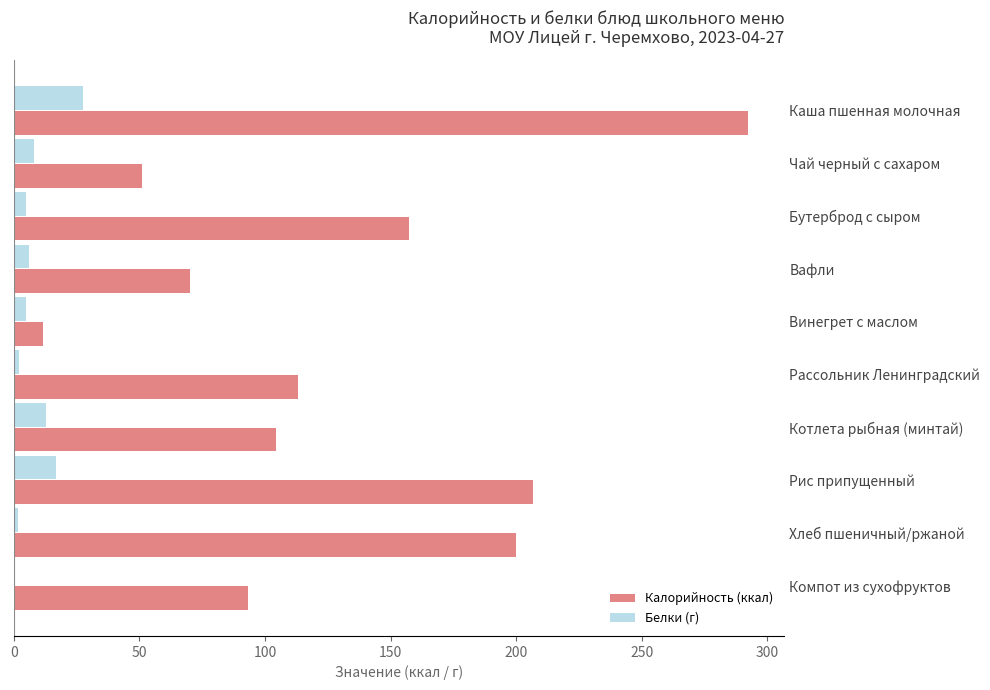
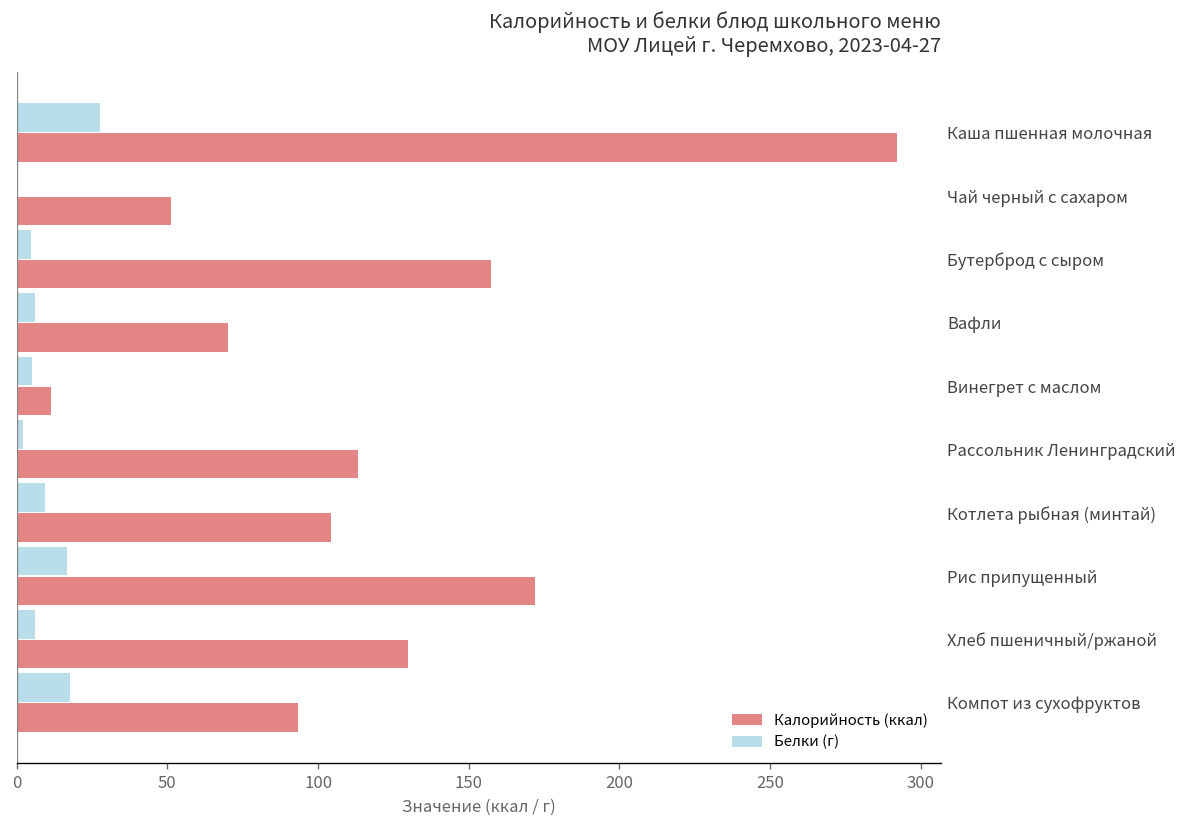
Белки (г), Чай черный с сахаром: 8 -> 0
Белки (г), Котлета рыбная (минтай): 13 -> 9
Калорийность (ккал), Рис припущенный: 207 -> 172
Белки (г), Хлеб пшеничный/ржаной: 2 -> 6
Калорийность (ккал), Хлеб пшеничный/ржаной: 200 -> 130
Белки (г), Компот из сухофруктов: 0 -> 18
